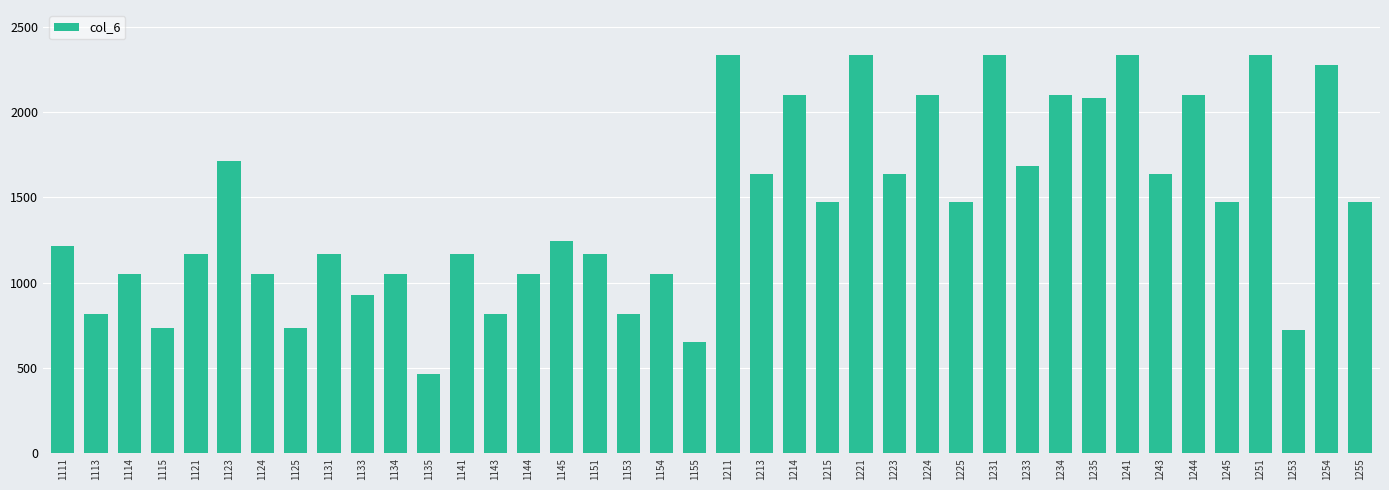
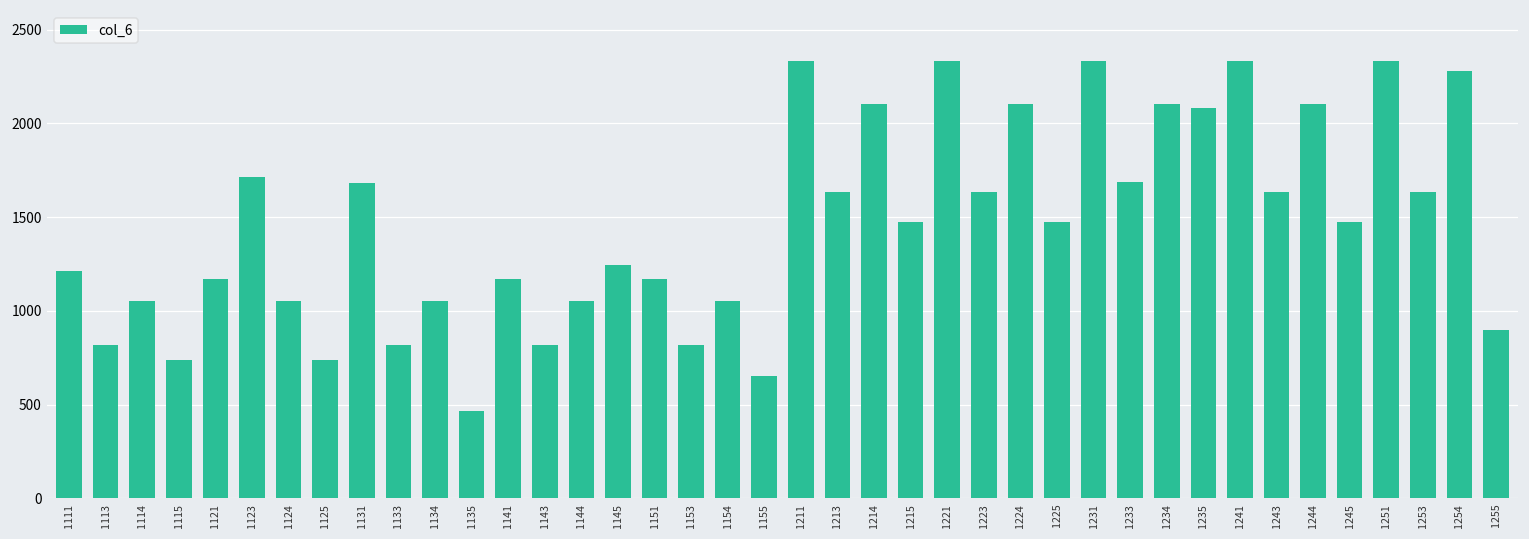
1131: 1170 -> 1680
1133: 930 -> 820
1253: 730 -> 1640
1255: 1470 -> 900
